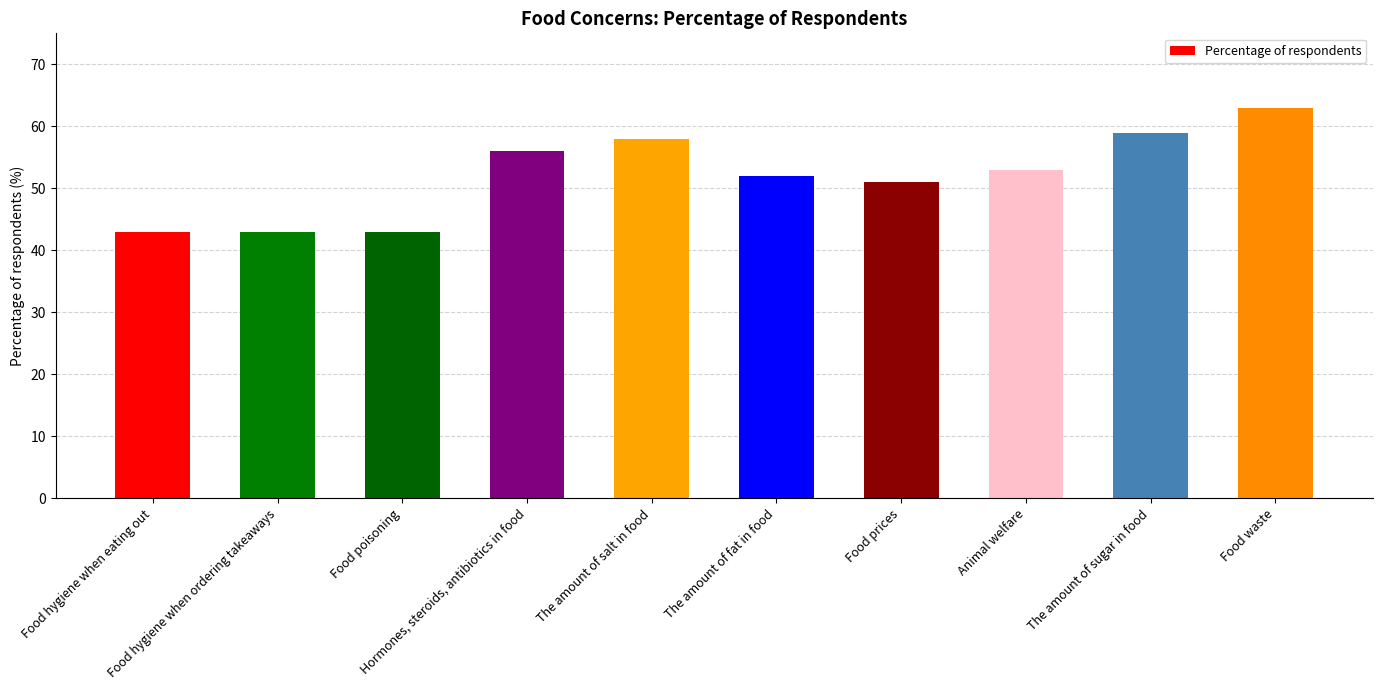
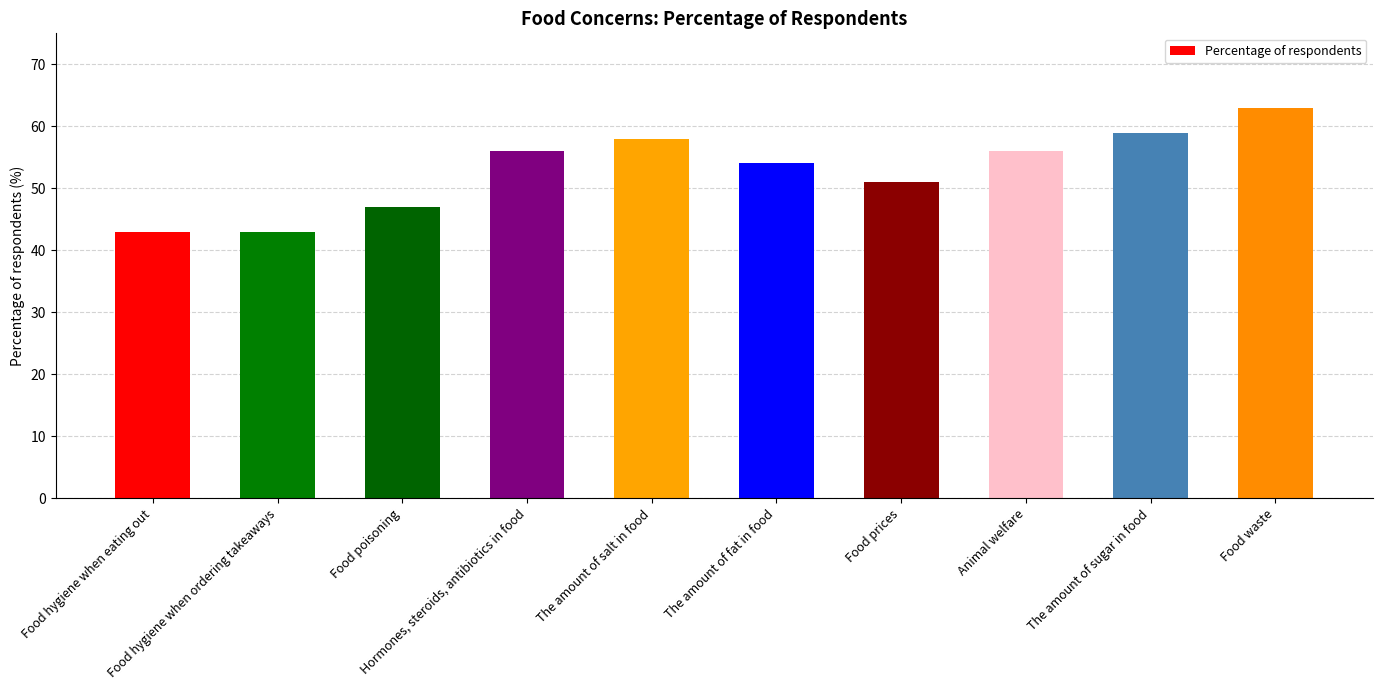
Food poisoning: 43 -> 47
The amount of fat in food: 52 -> 54
Animal welfare: 53 -> 56
